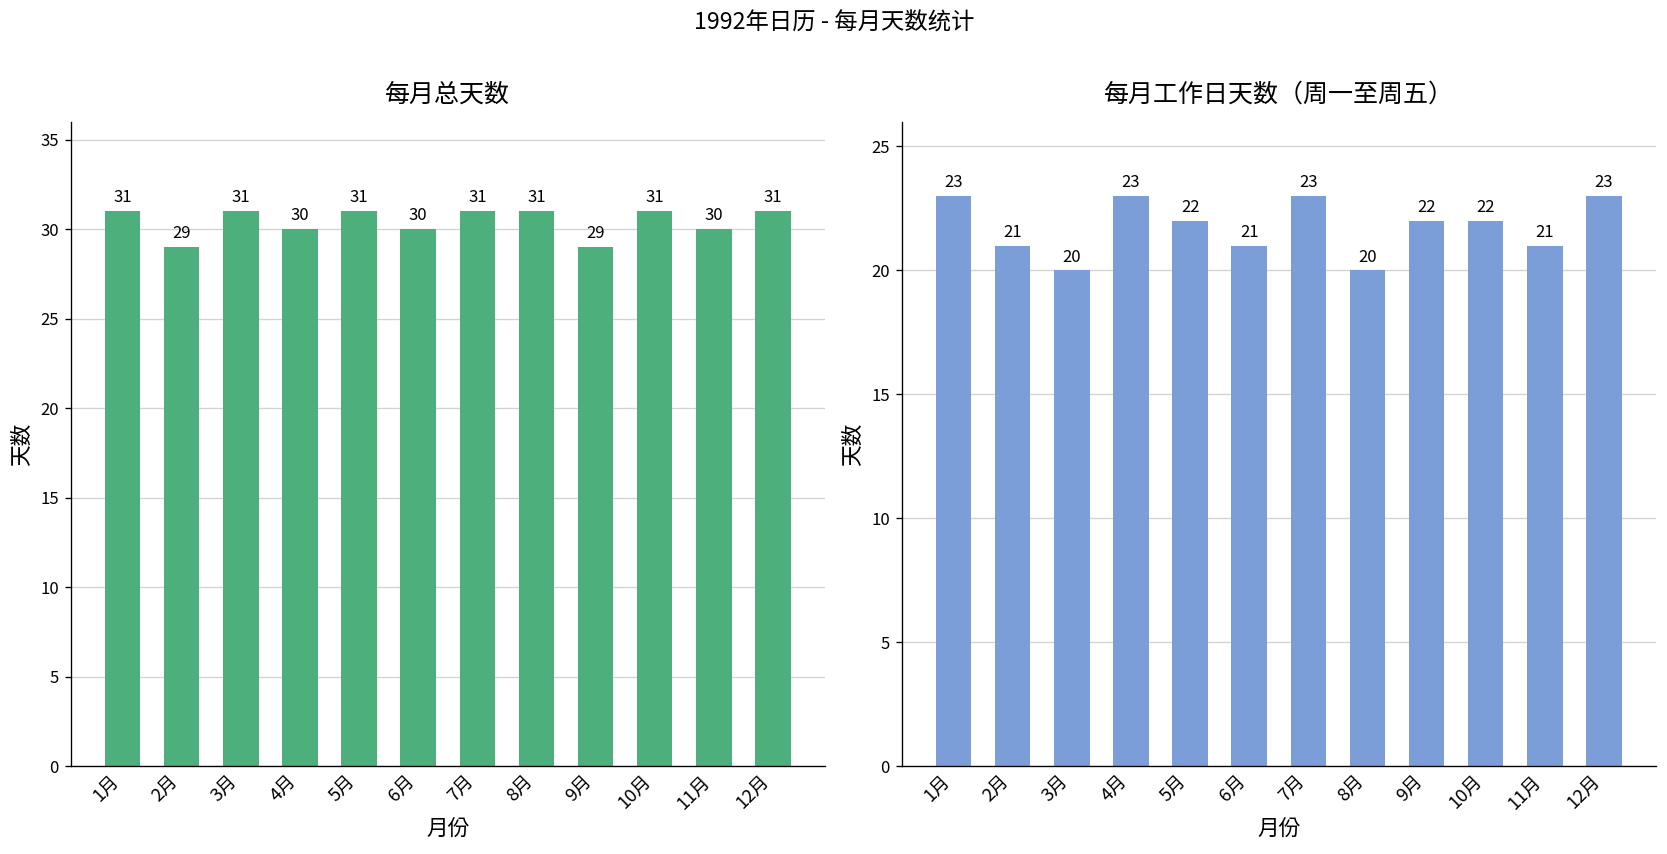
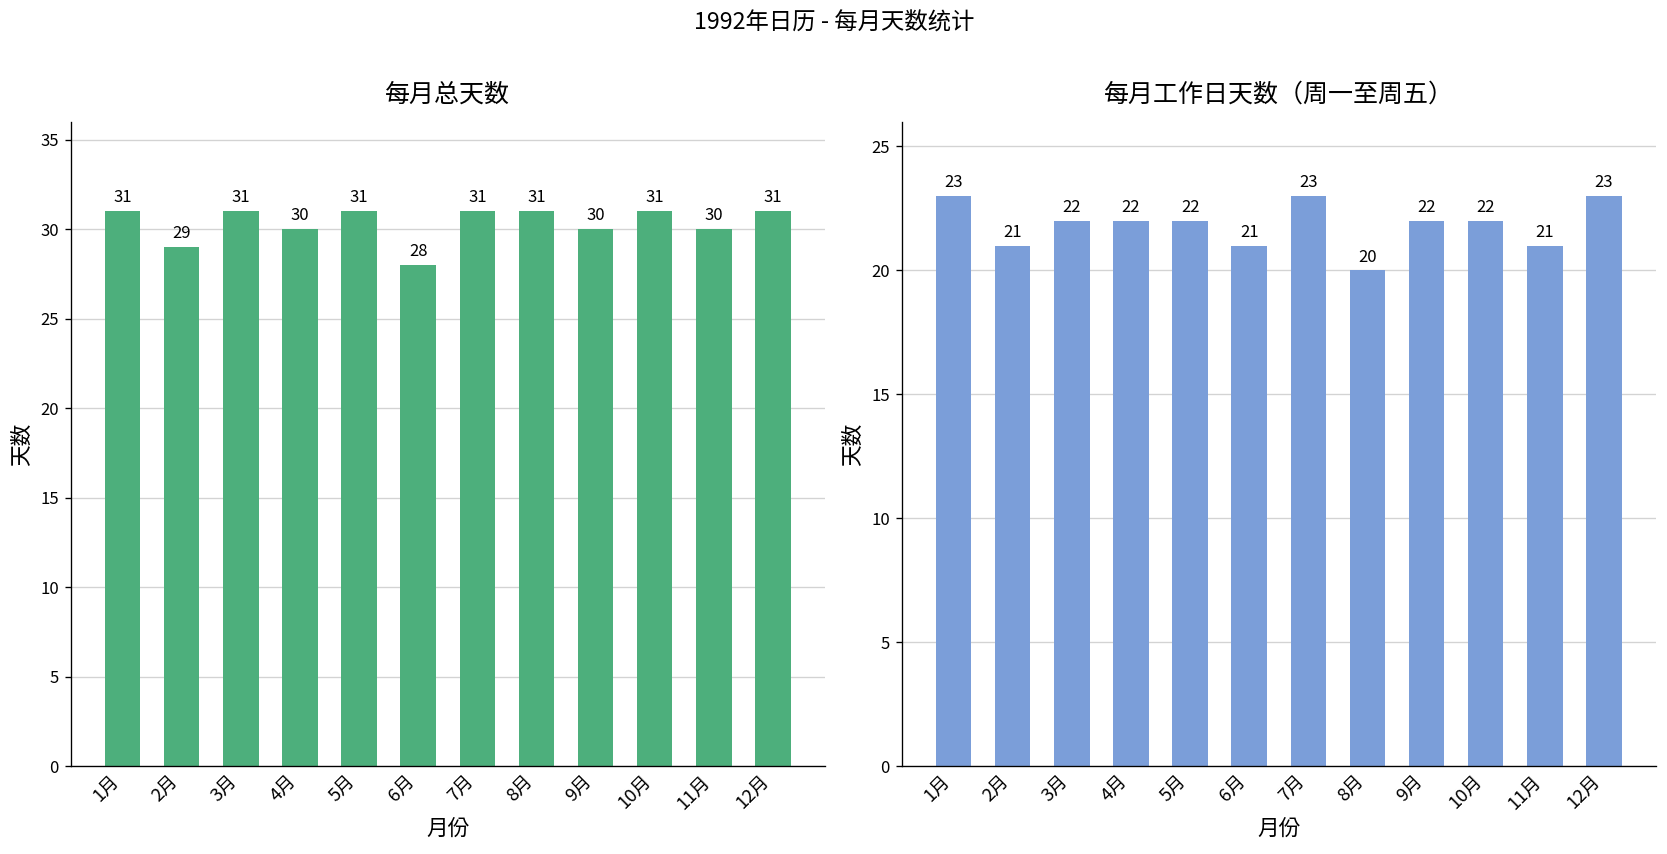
每月总天数, 6月: 30 -> 28
每月总天数, 9月: 29 -> 30
每月工作日天数（周一至周五）, 3月: 20 -> 22
每月工作日天数（周一至周五）, 4月: 23 -> 22
